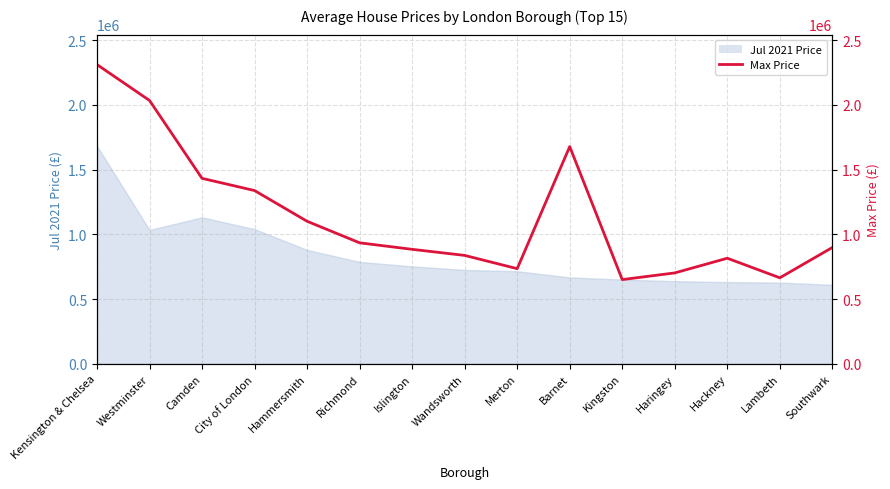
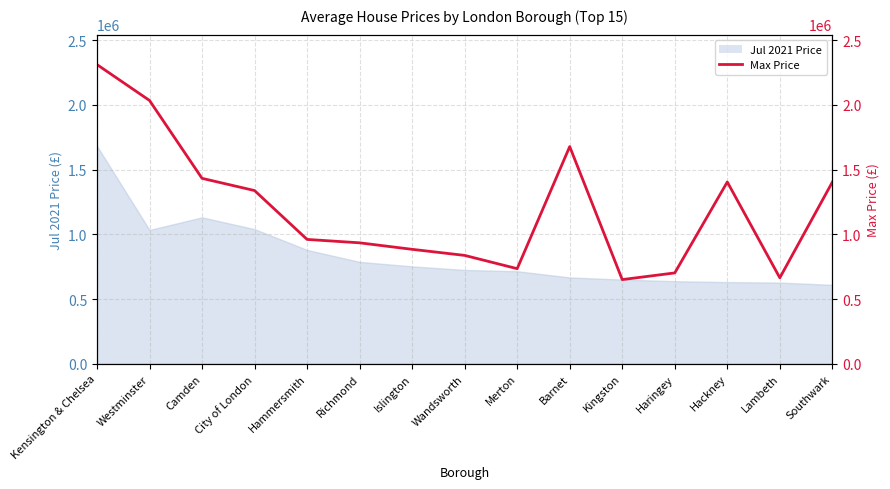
Max Price, Hammersmith: 1100000 -> 960000
Max Price, Hackney: 820000 -> 1400000
Max Price, Southwark: 900000 -> 1400000
